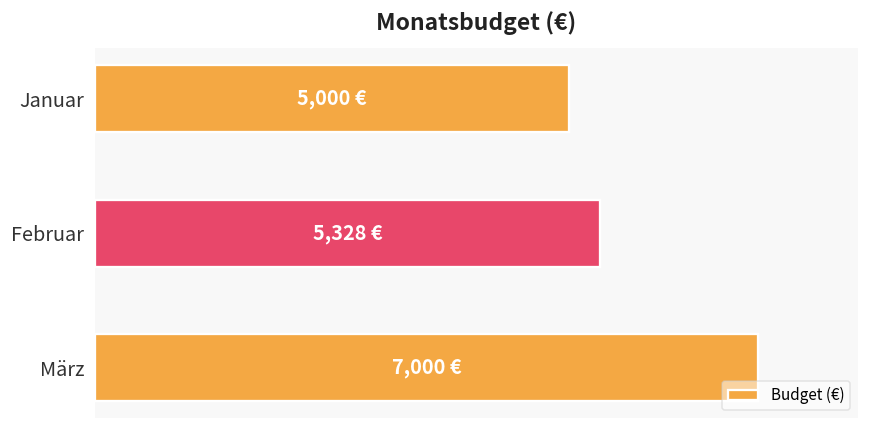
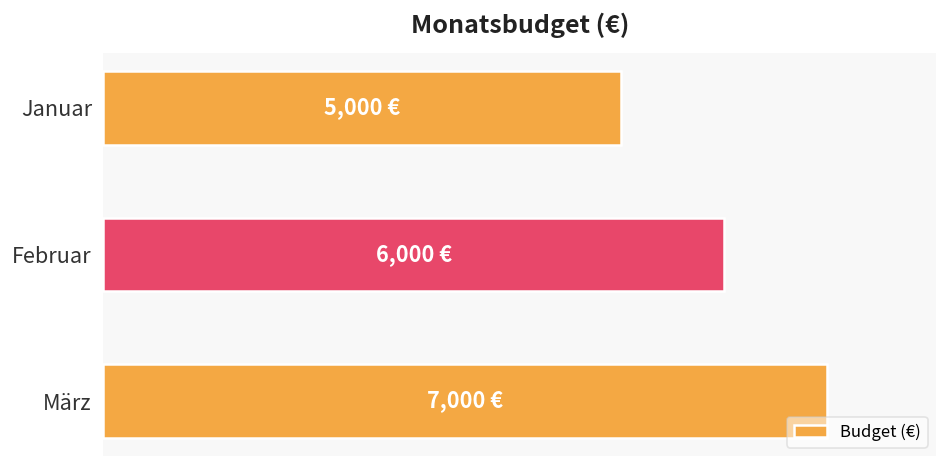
Februar: 5,328 -> 6,000
